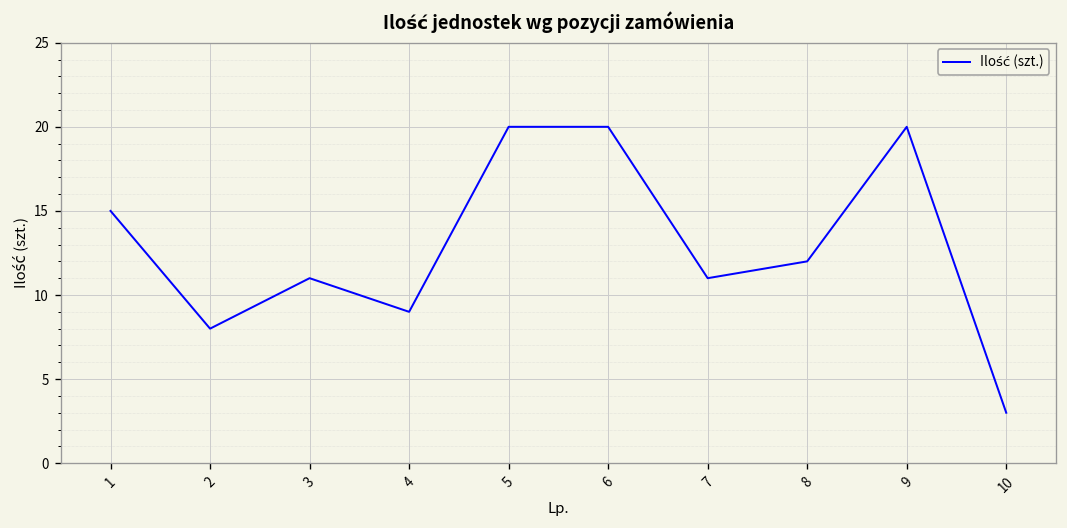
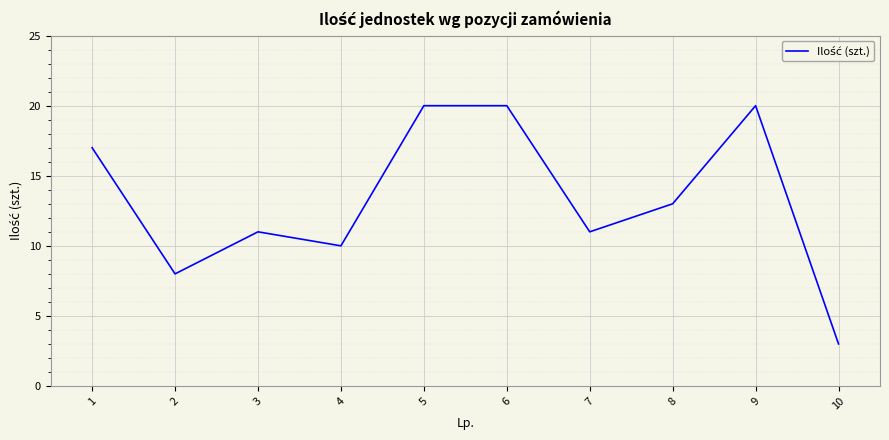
1: 15 -> 17
4: 9 -> 10
8: 12 -> 13
